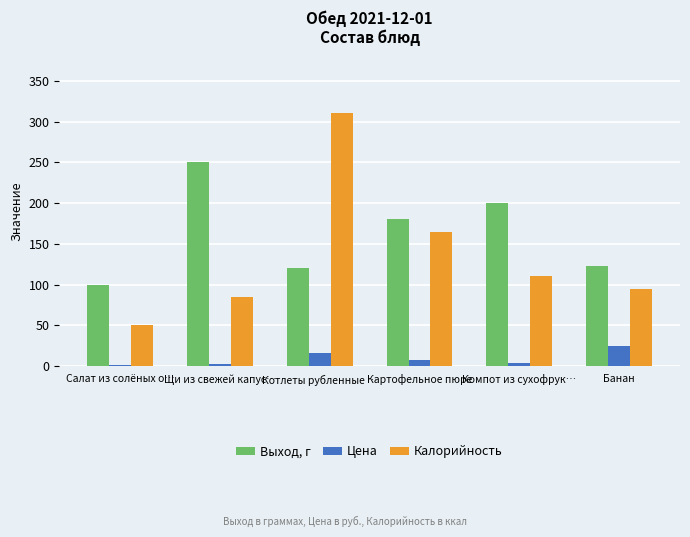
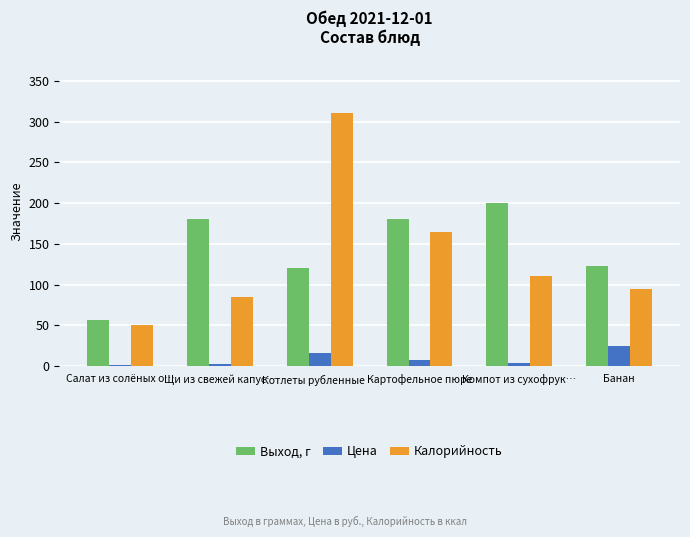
Выход, г, Салат из солёных о…: 100 -> 60
Выход, г, Щи из свежей капус…: 250 -> 180
